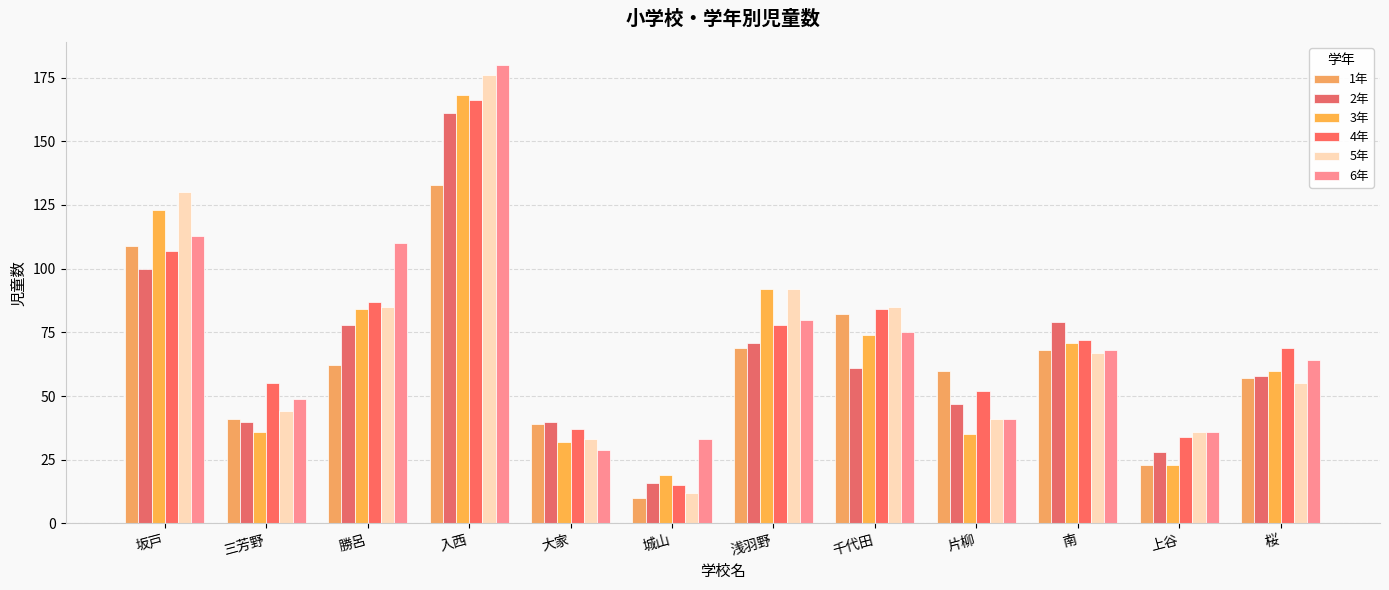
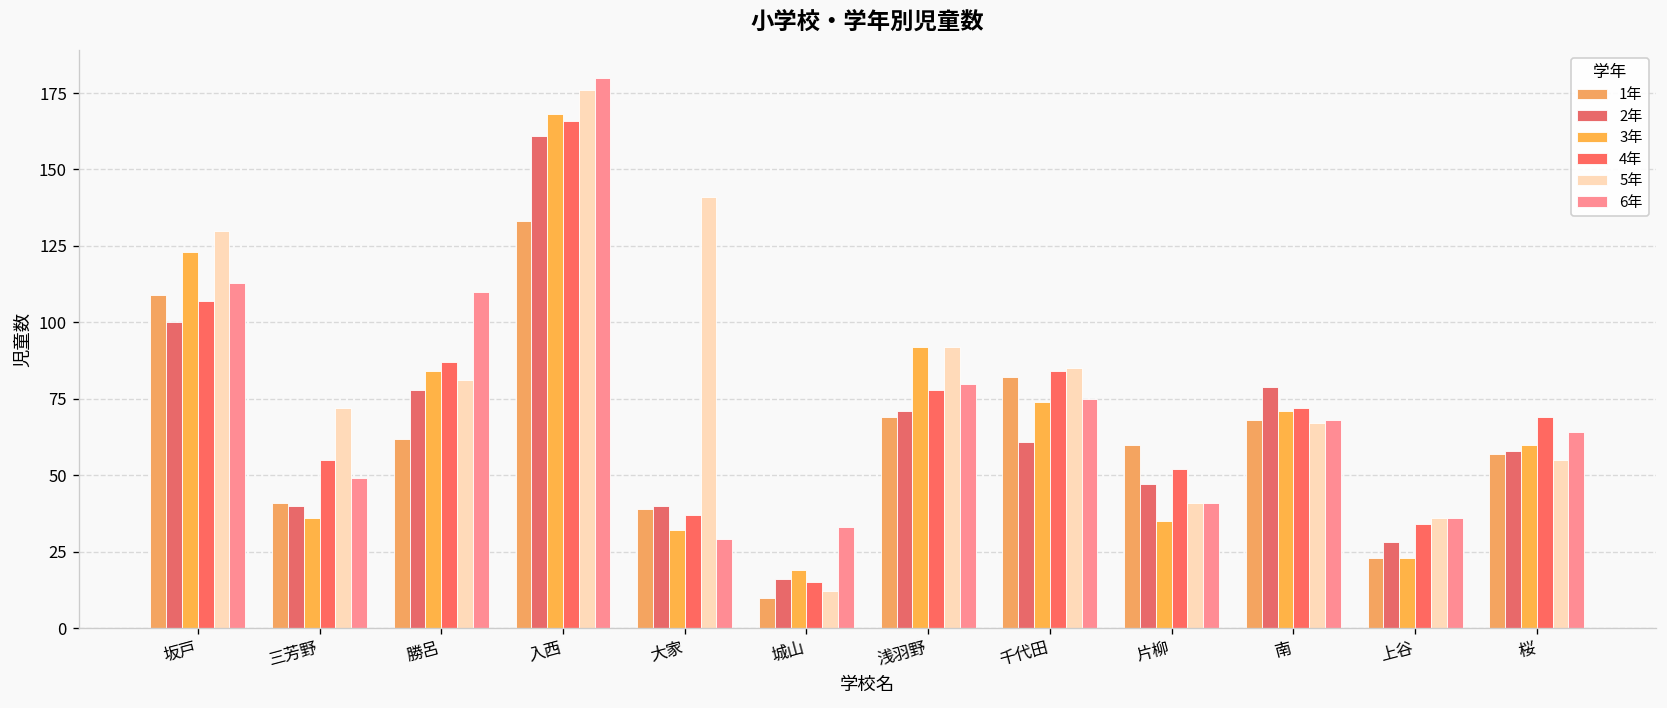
5年, 三芳野: 44 -> 72
5年, 勝呂: 85 -> 81
5年, 大家: 33 -> 141
